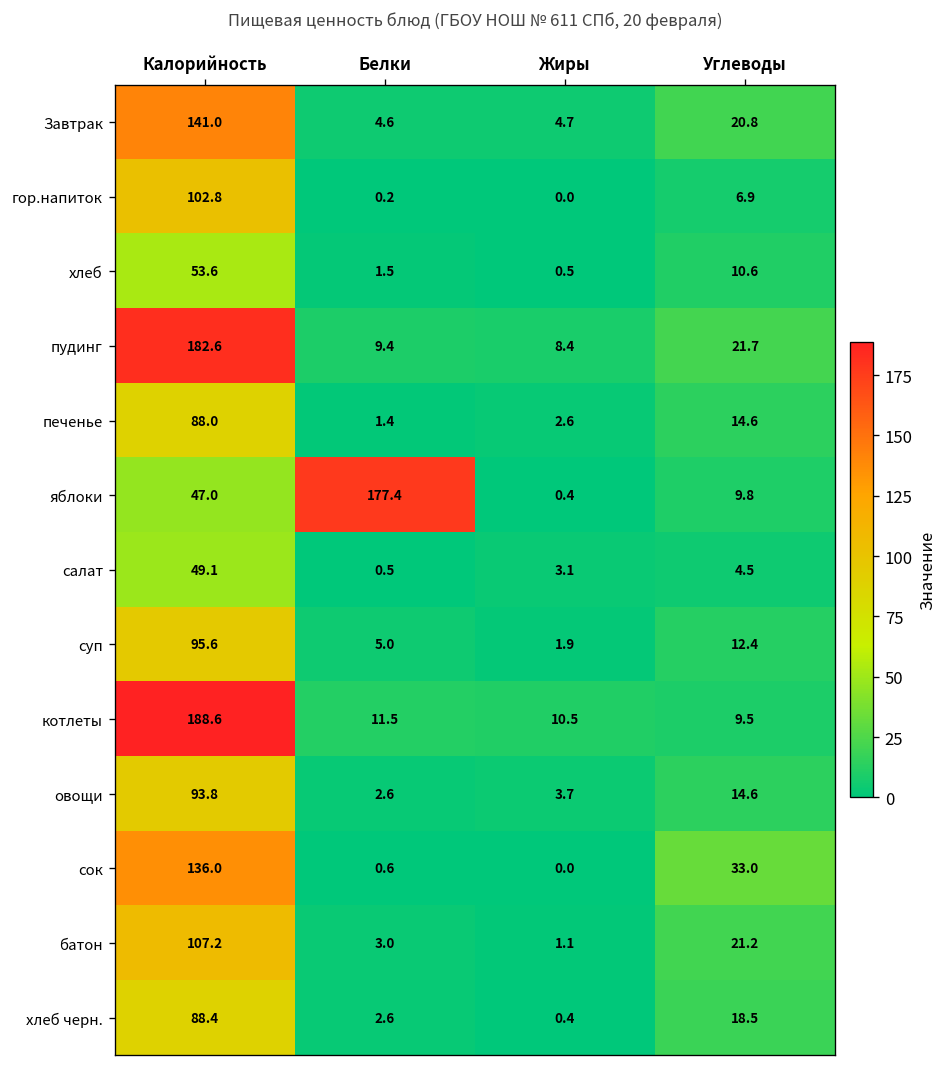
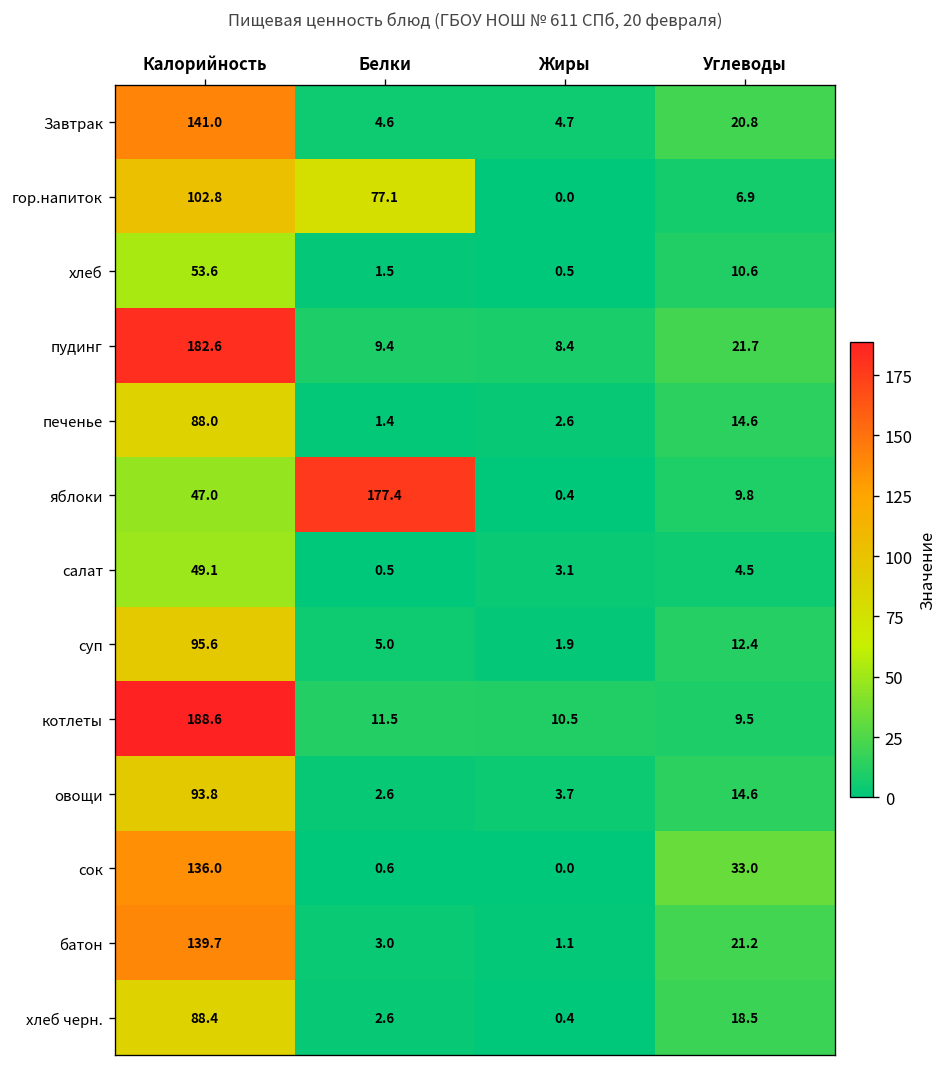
гор.напиток, Белки: 0.2 -> 77.1
батон, Калорийность: 107.2 -> 139.7
